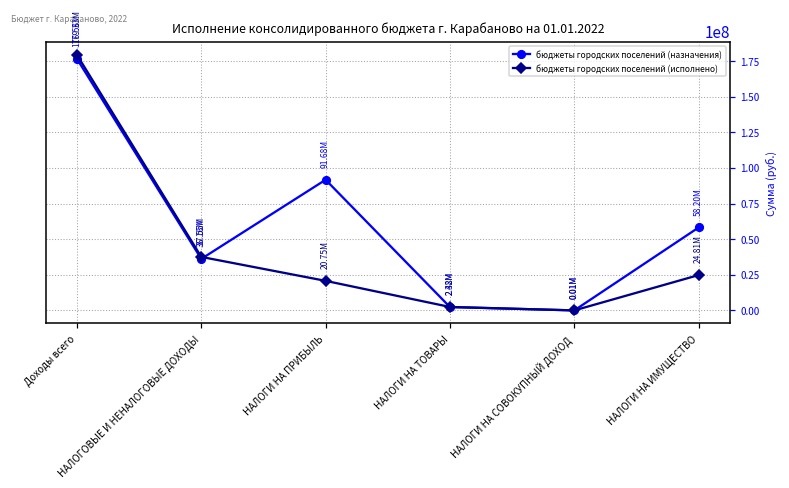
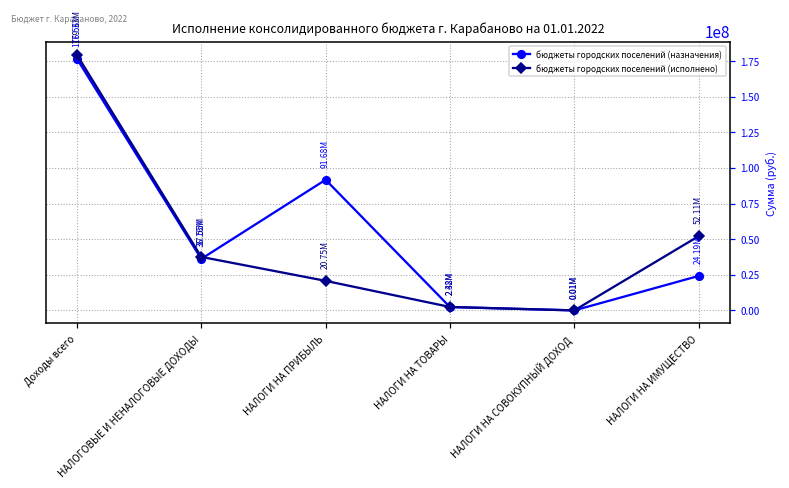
бюджеты городских поселений (назначения), НАЛОГИ НА ИМУЩЕСТВО: 58.20M -> 24.19M
бюджеты городских поселений (исполнено), НАЛОГИ НА ИМУЩЕСТВО: 24.81M -> 52.11M
